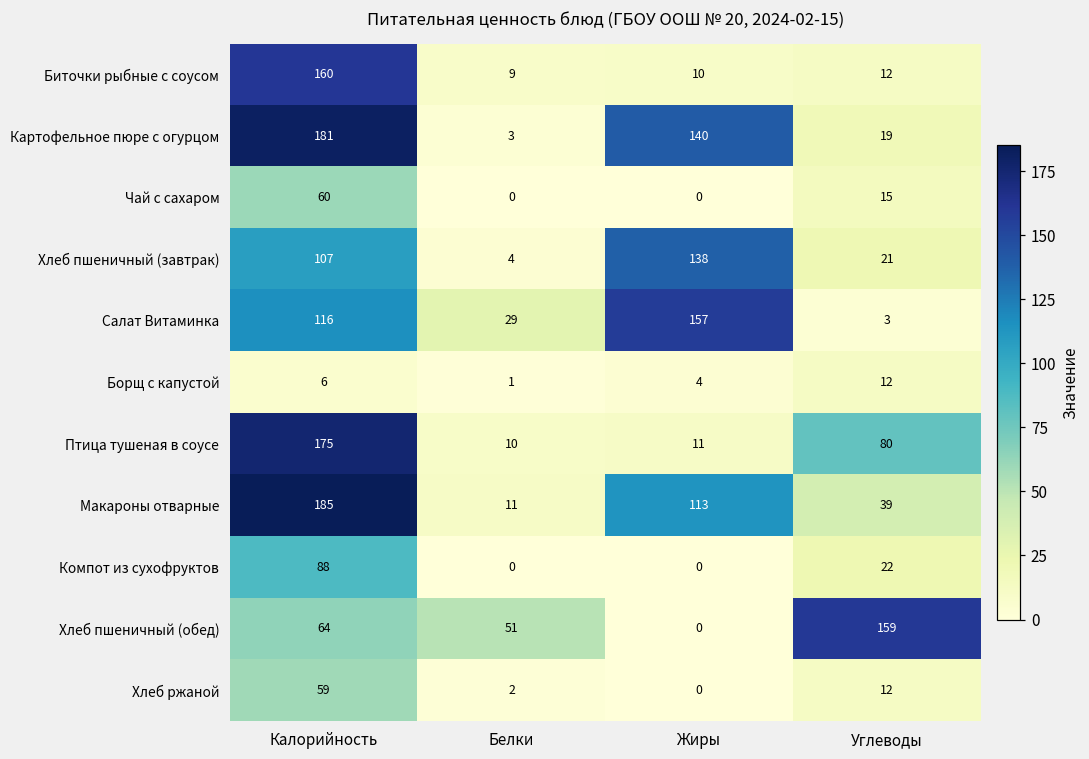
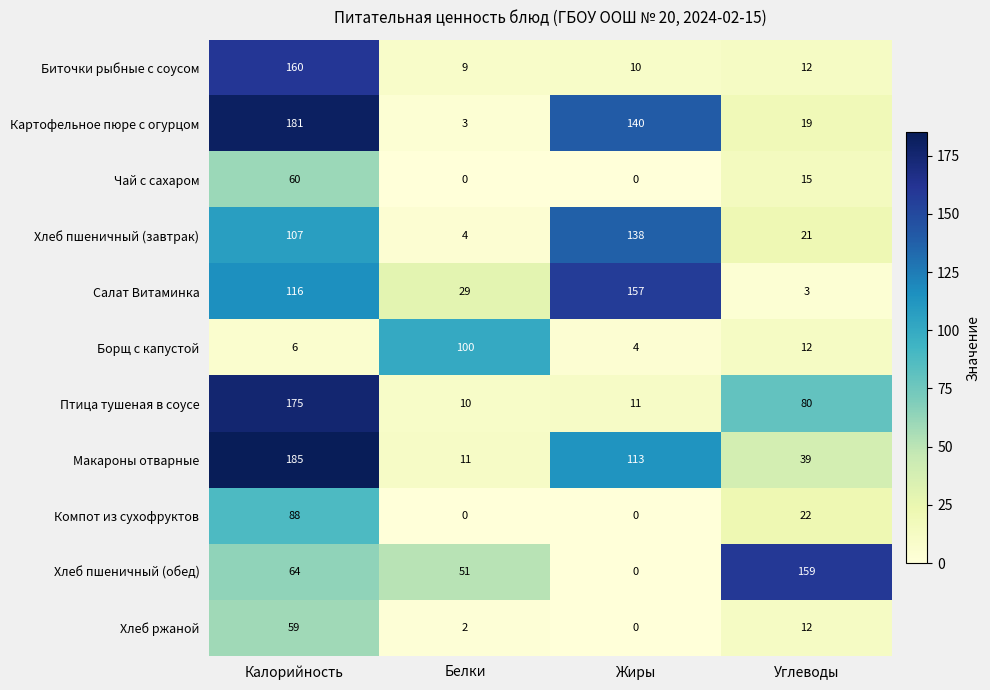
Борщ с капустой, Белки: 1 -> 100
